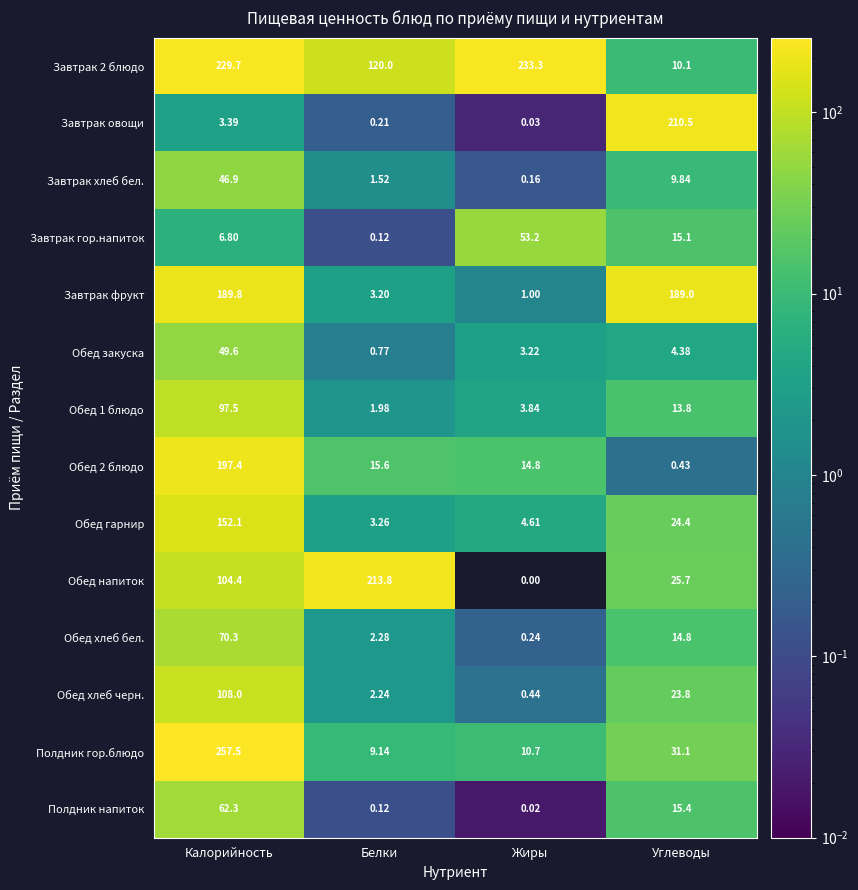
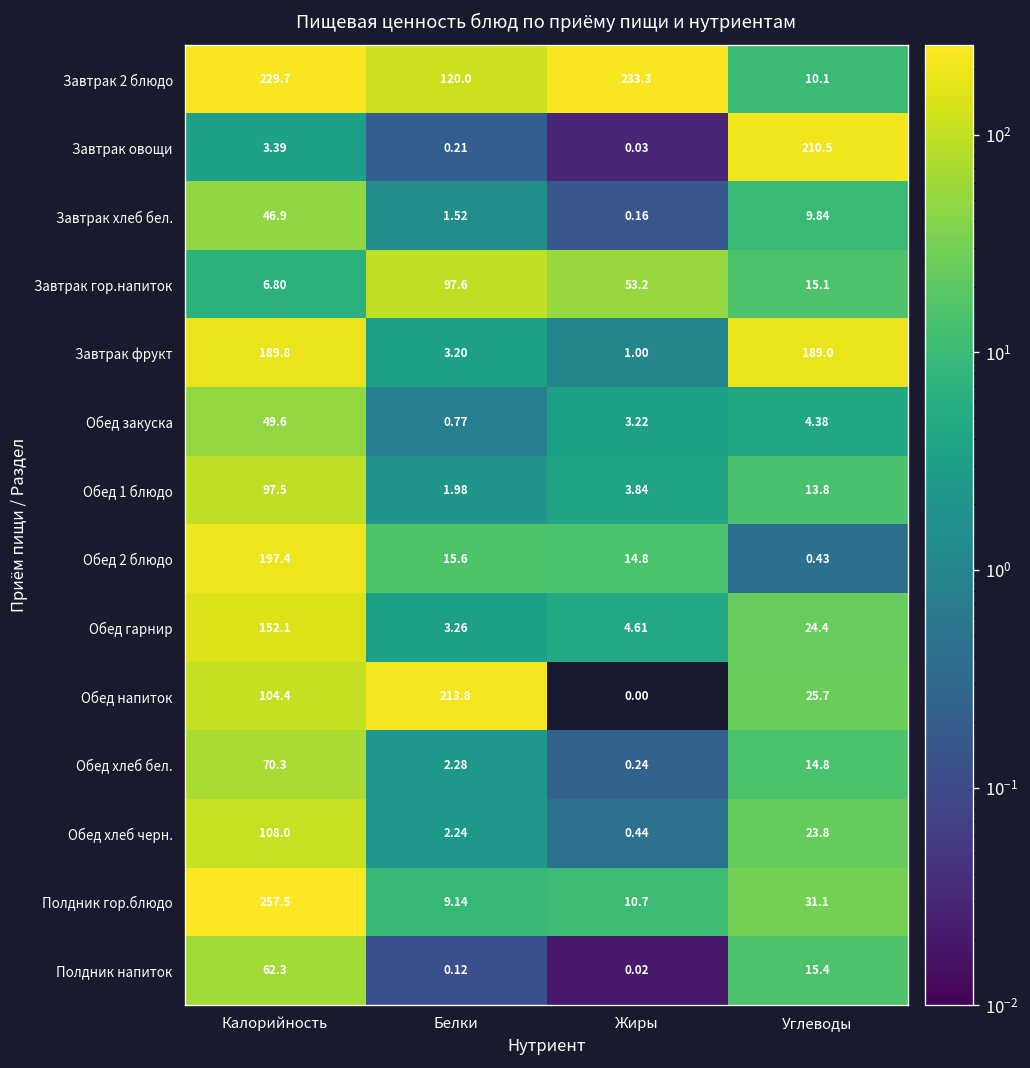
Завтрак гор.напиток, Белки: 0.12 -> 97.6
